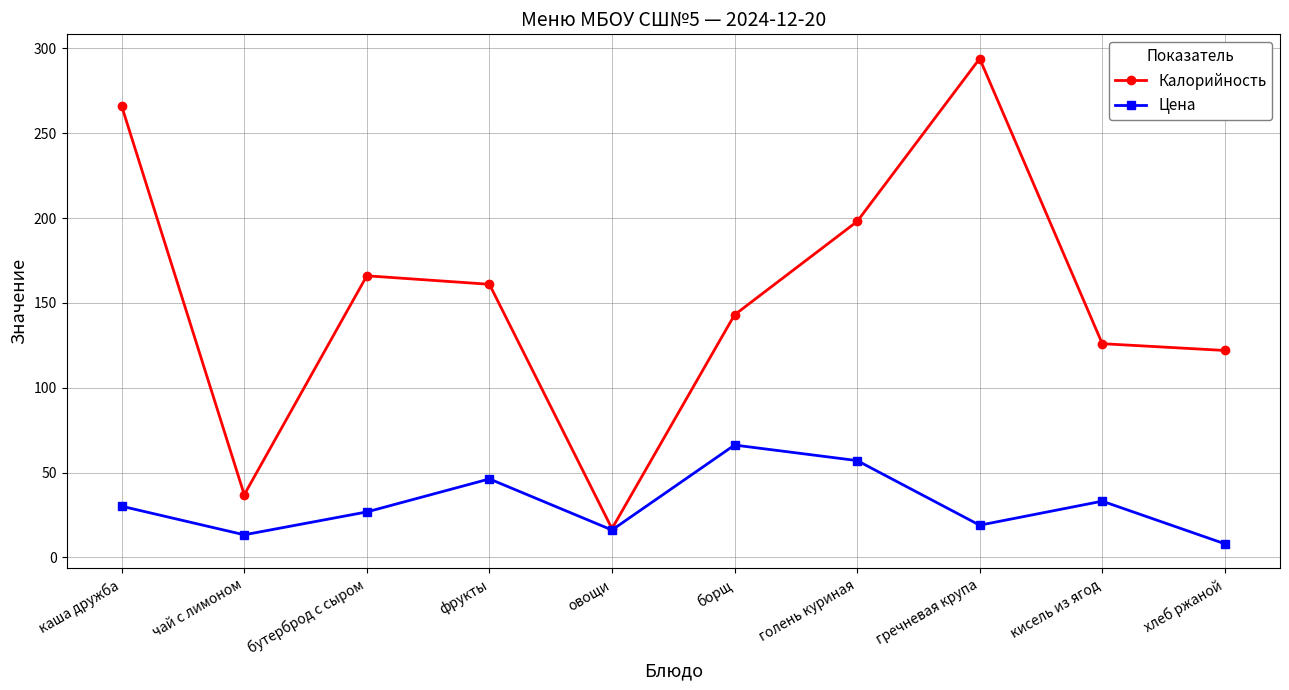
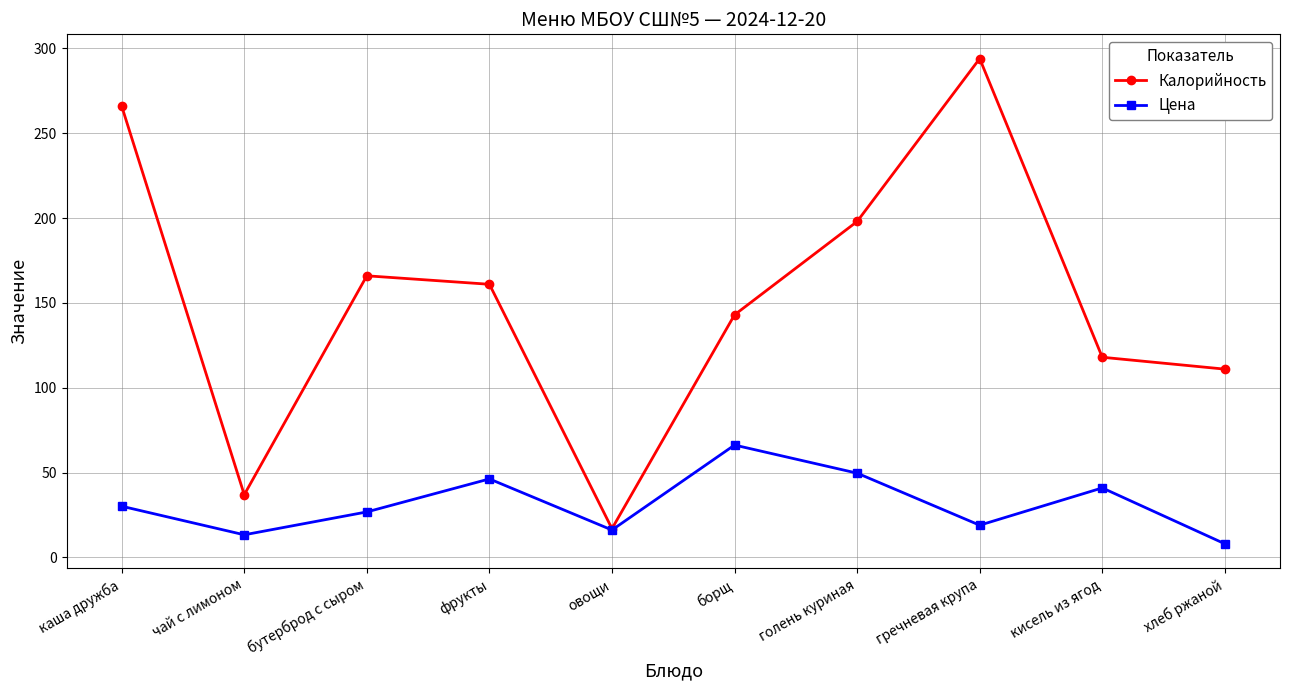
Цена, голень куриная: 57 -> 50
Калорийность, кисель из ягод: 126 -> 118
Цена, кисель из ягод: 33 -> 41
Калорийность, хлеб ржаной: 122 -> 111
